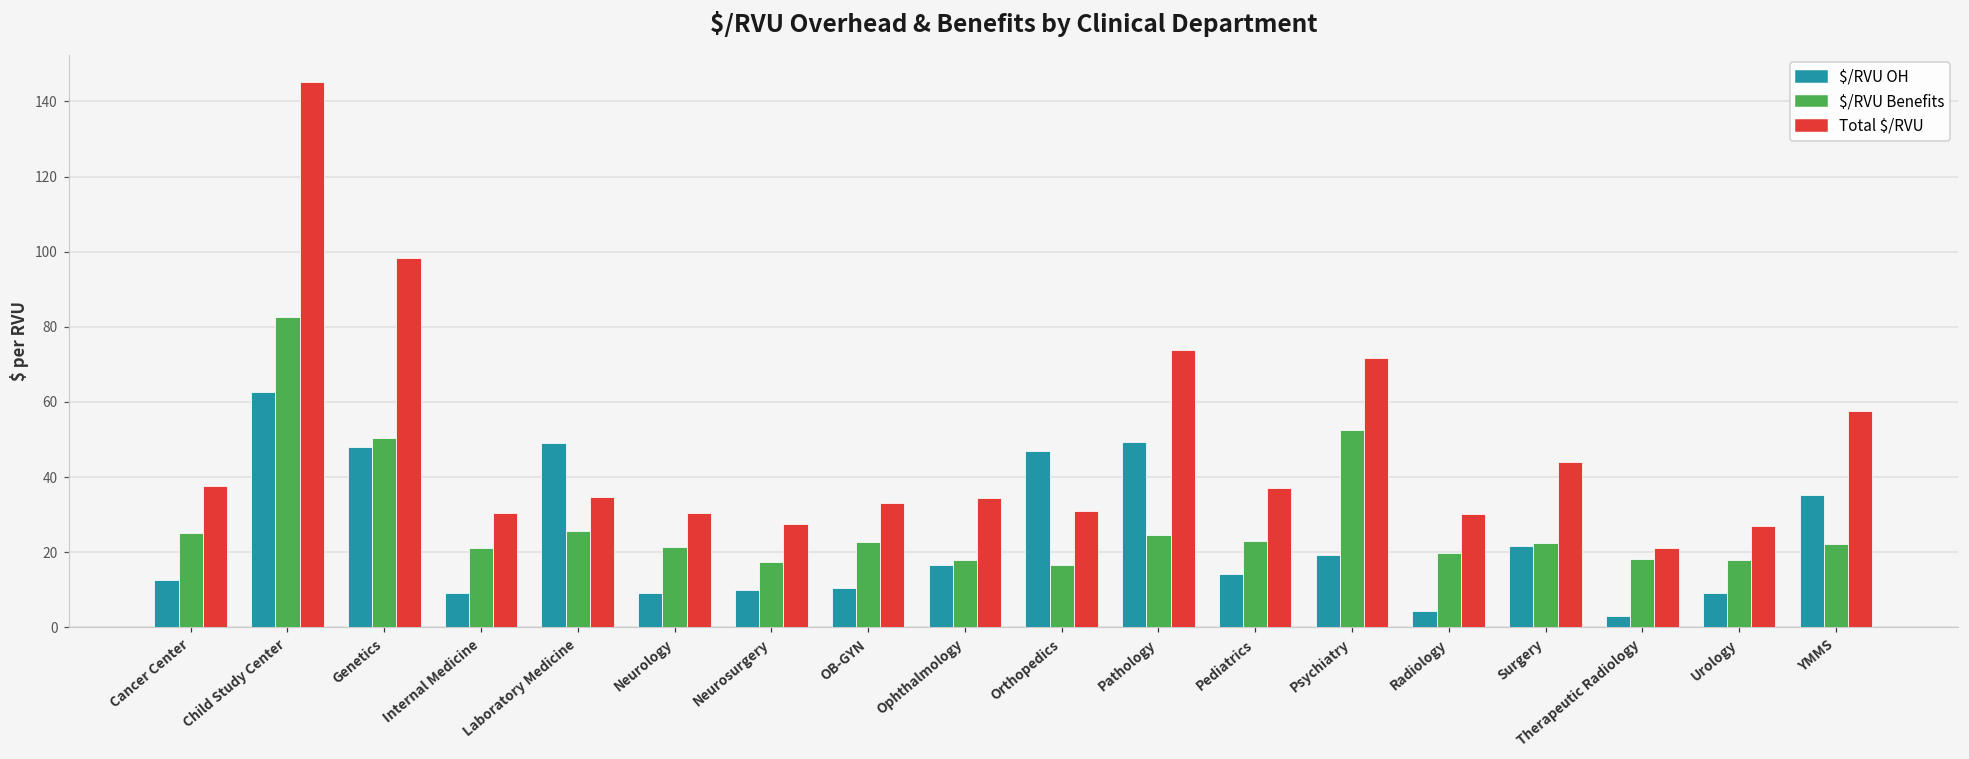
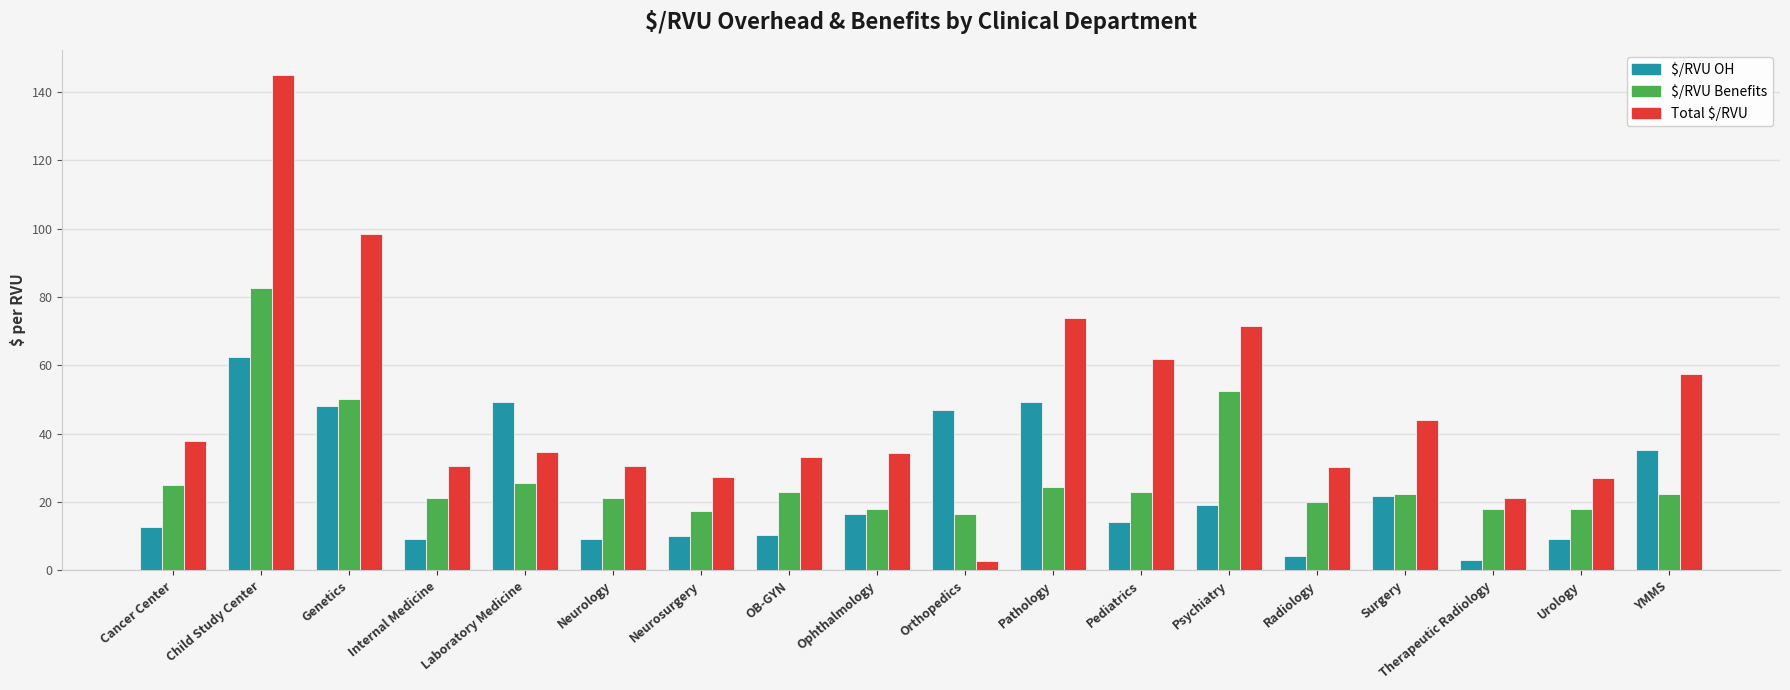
Total $/RVU, Orthopedics: 31 -> 3
Total $/RVU, Pediatrics: 37 -> 62
